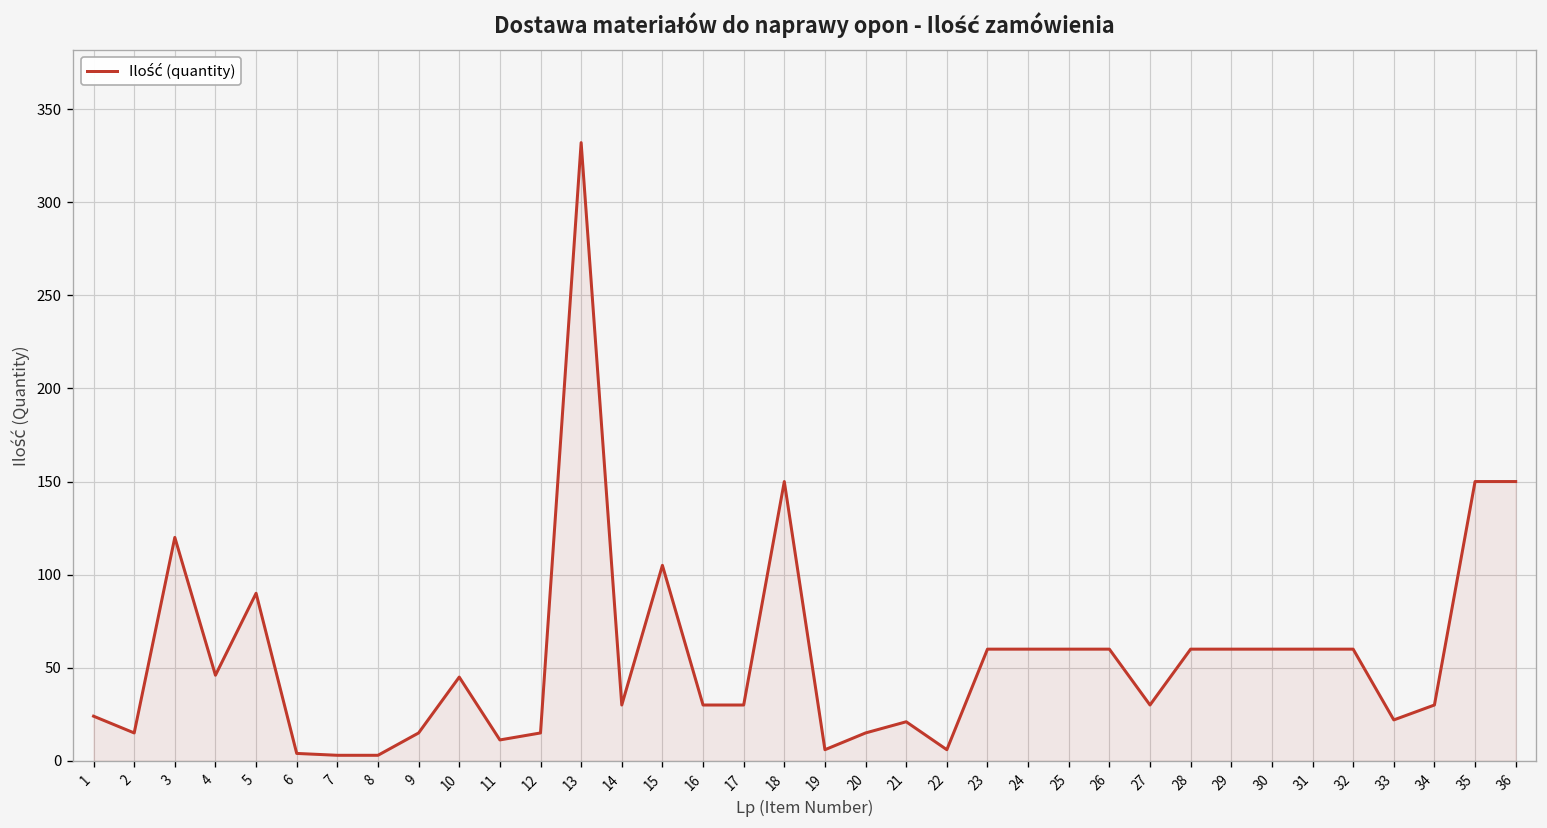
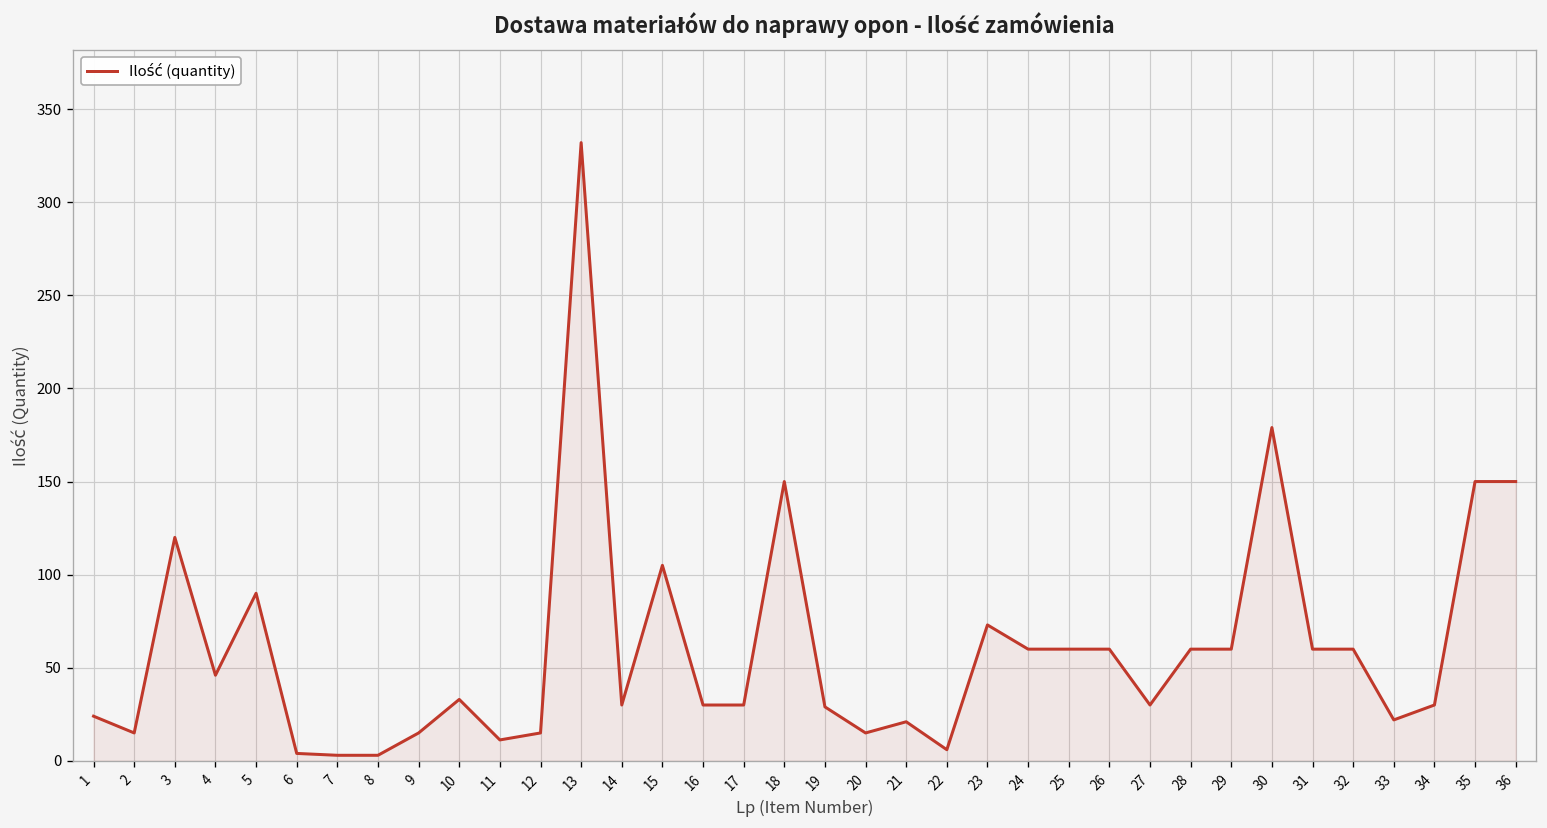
10: 45 -> 33
19: 6 -> 29
23: 60 -> 73
30: 60 -> 179
